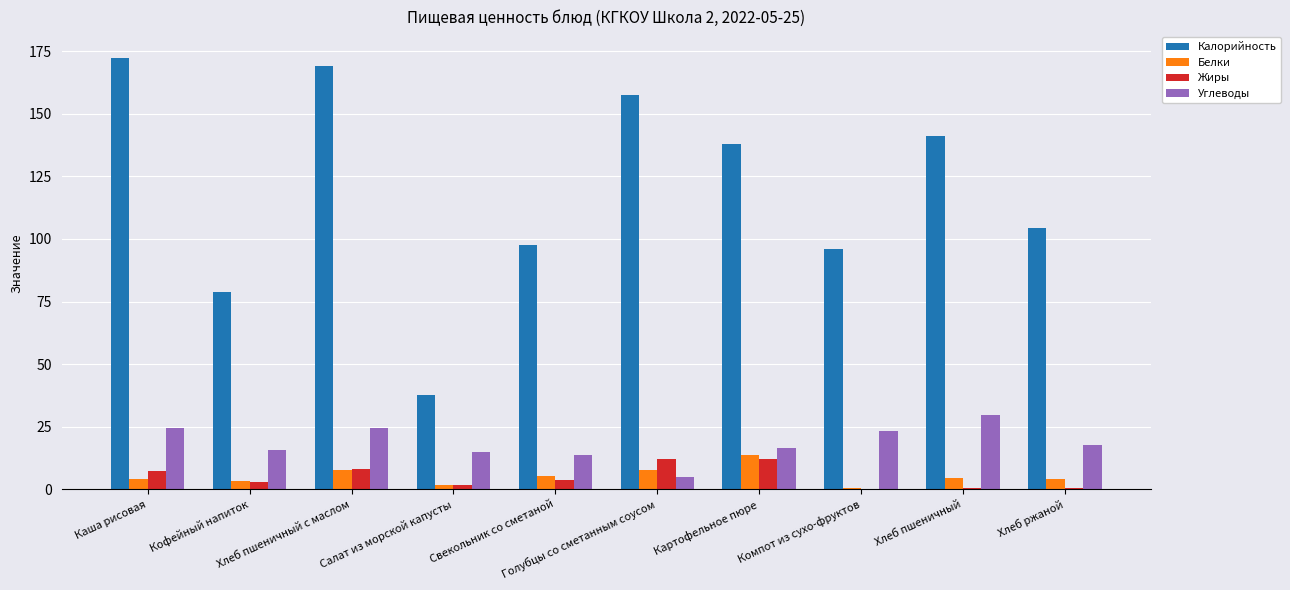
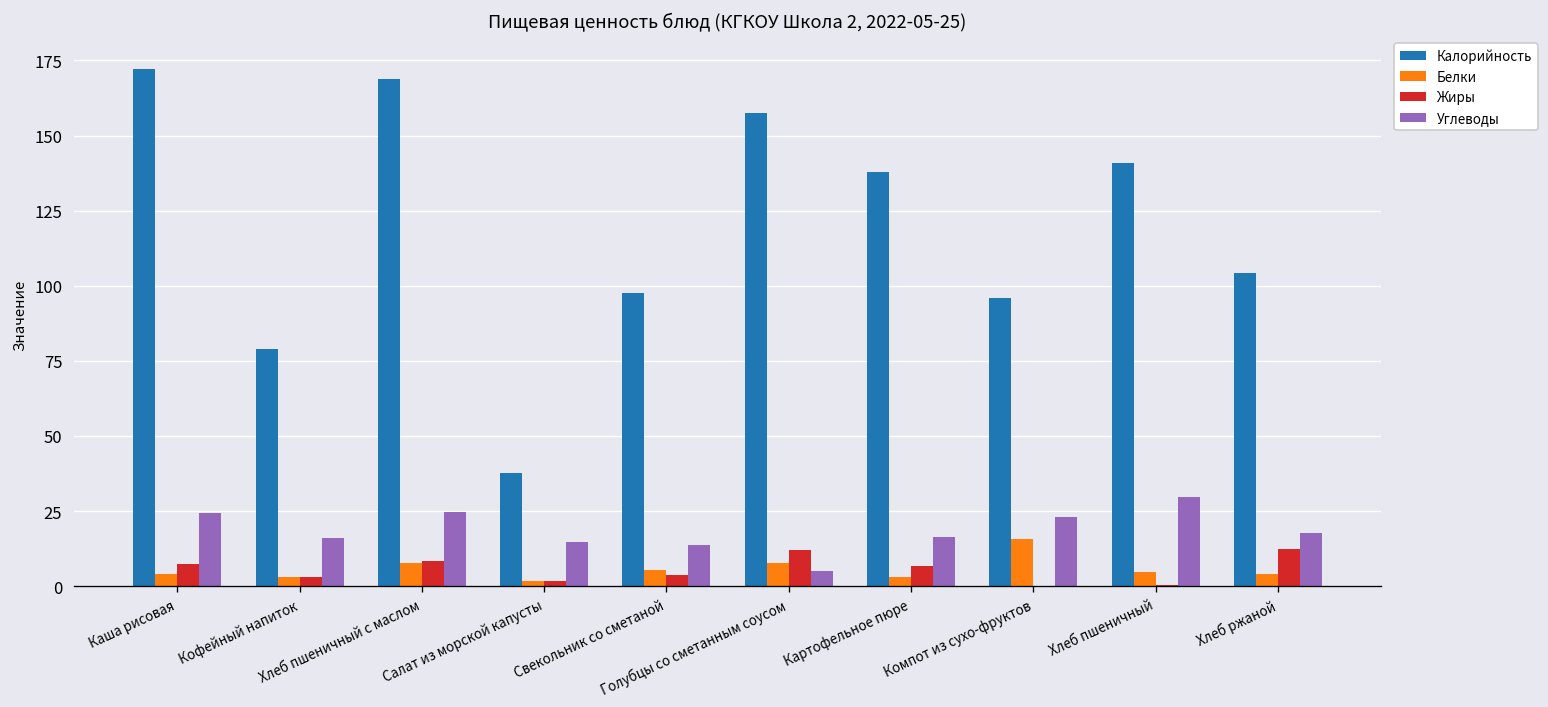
Белки, Картофельное пюре: 14 -> 3
Жиры, Картофельное пюре: 12 -> 7
Белки, Компот из сухо-фруктов: 1 -> 16
Жиры, Хлеб ржаной: 1 -> 12
